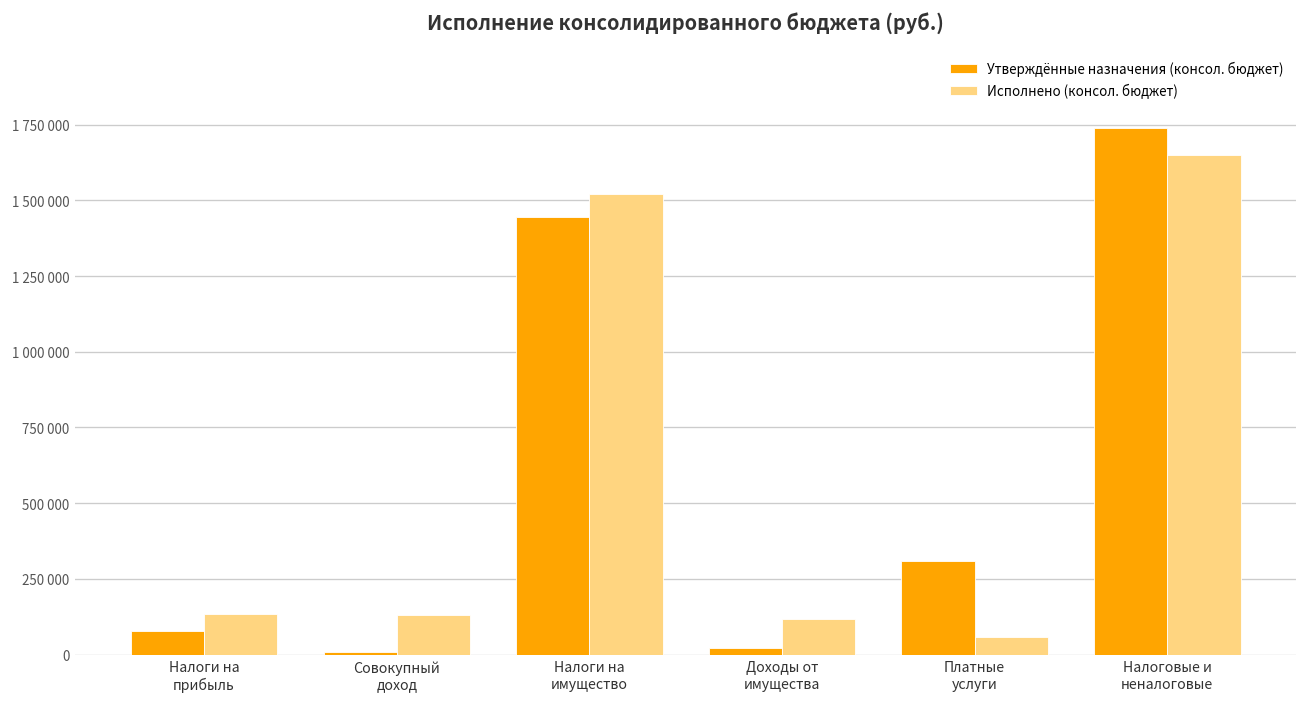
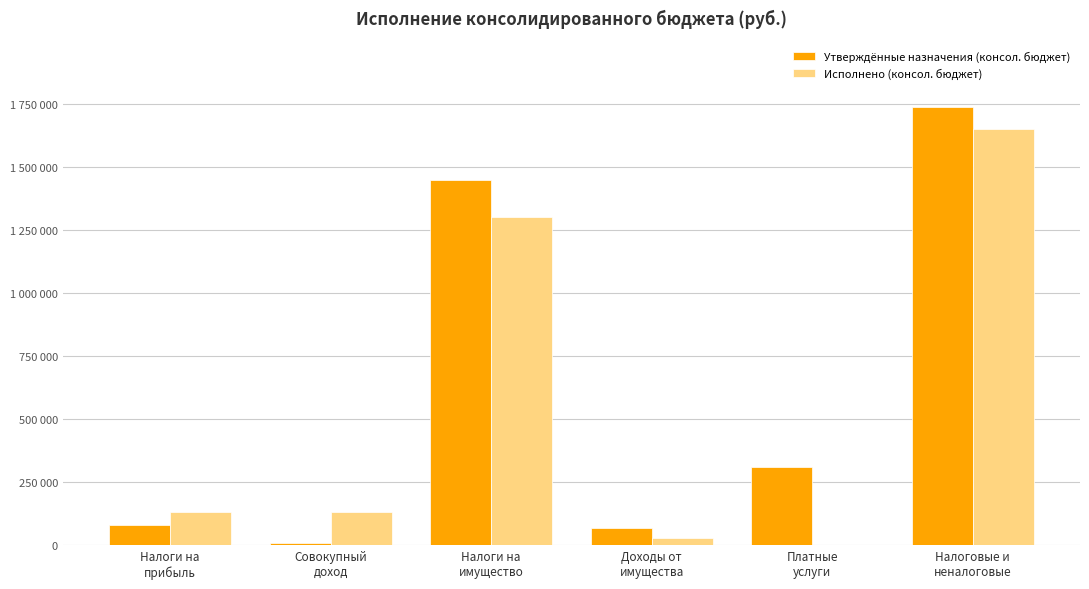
Исполнено (консол. бюджет), Налоги на имущество: 1520000 -> 1300000
Утверждённые назначения (консол. бюджет), Доходы от имущества: 20000 -> 70000
Исполнено (консол. бюджет), Доходы от имущества: 120000 -> 30000
Исполнено (консол. бюджет), Платные услуги: 60000 -> 0
